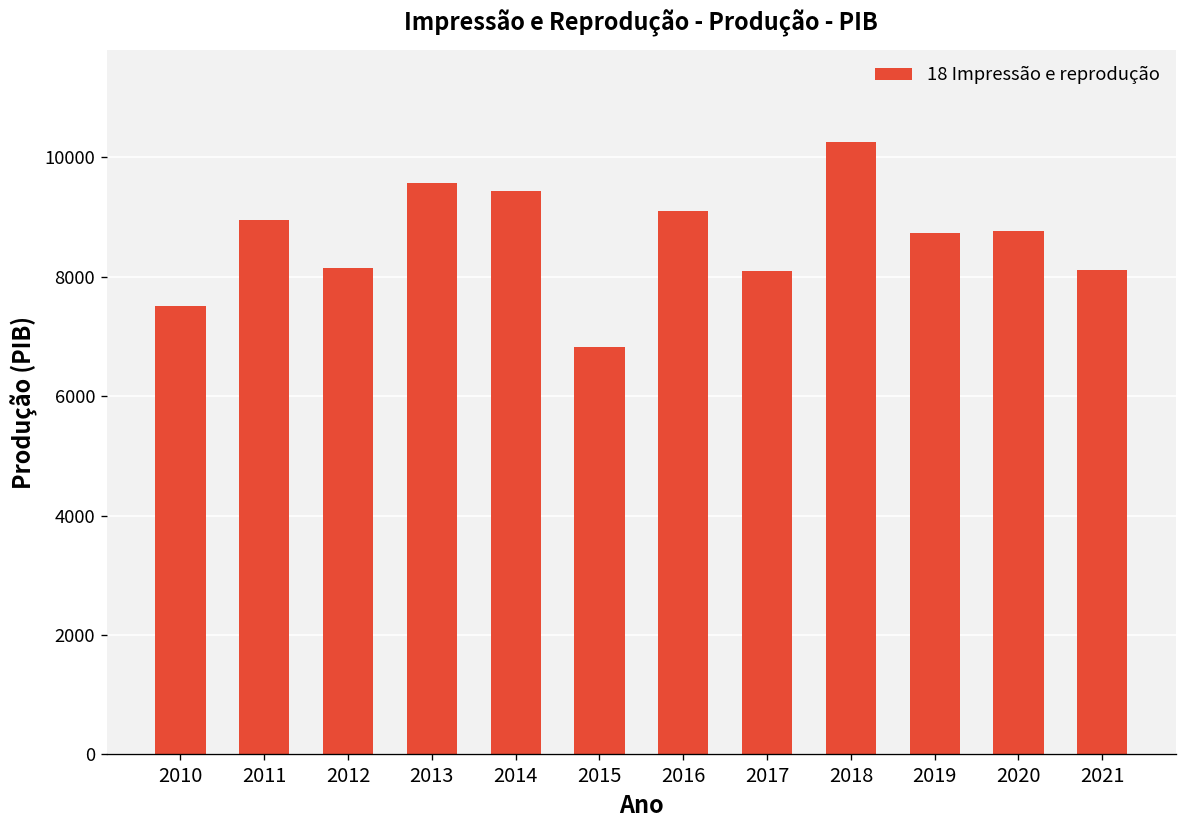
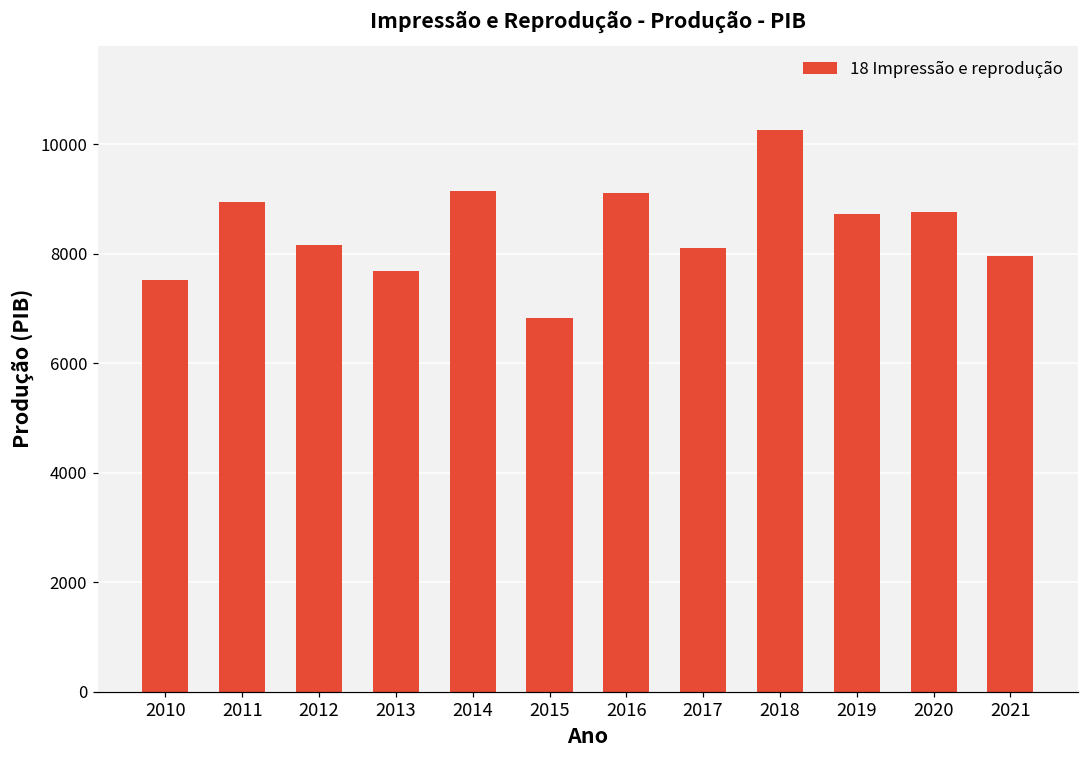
2013: 9600 -> 7700
2014: 9400 -> 9100
2021: 8100 -> 8000
